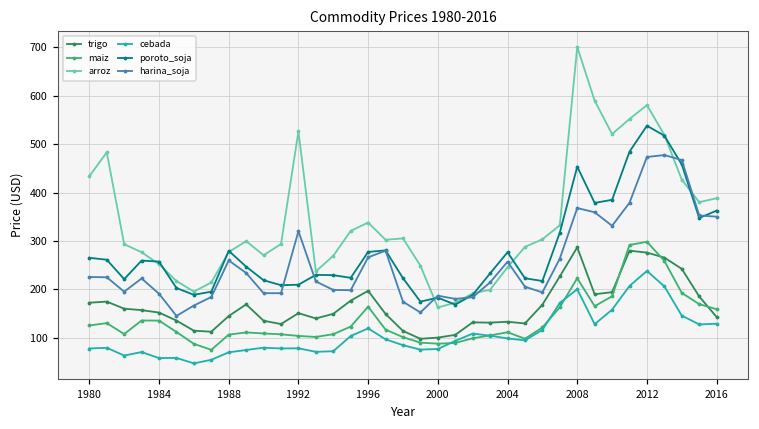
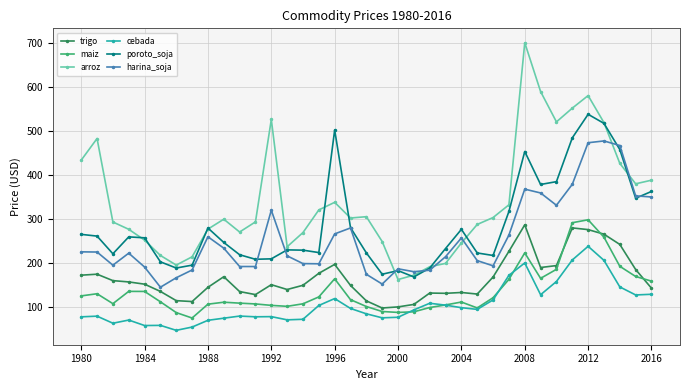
poroto_soja, 1996: 280 -> 500
